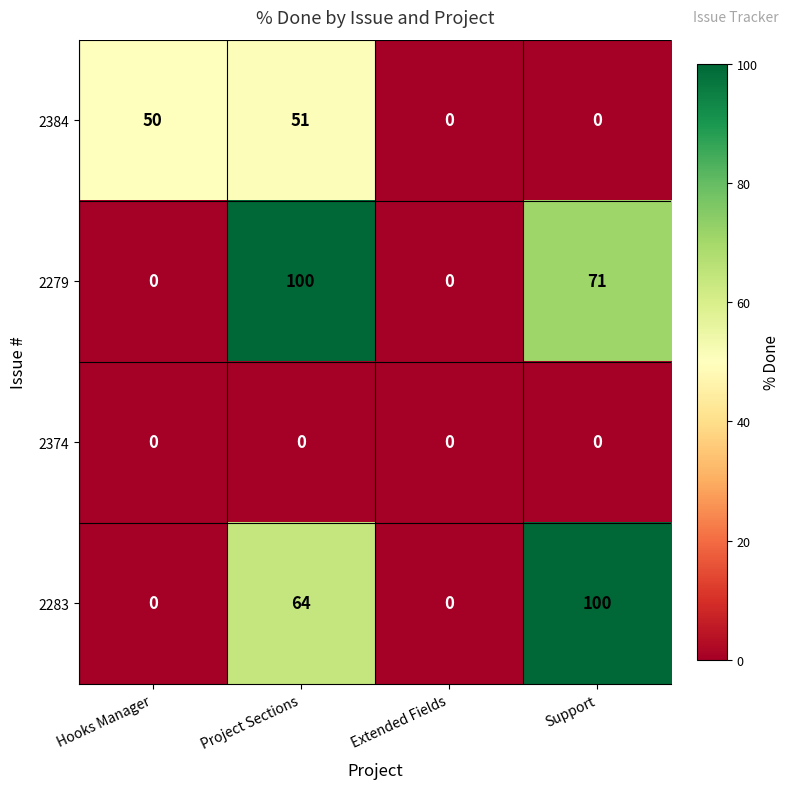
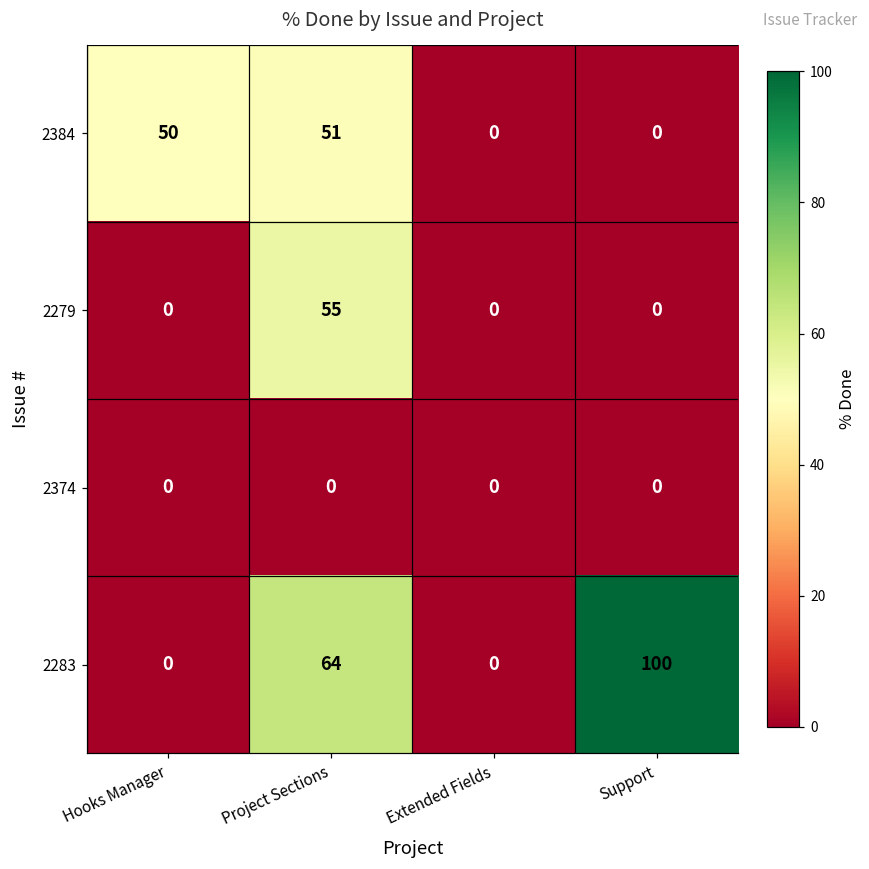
2279, Project Sections: 100 -> 55
2279, Support: 71 -> 0
